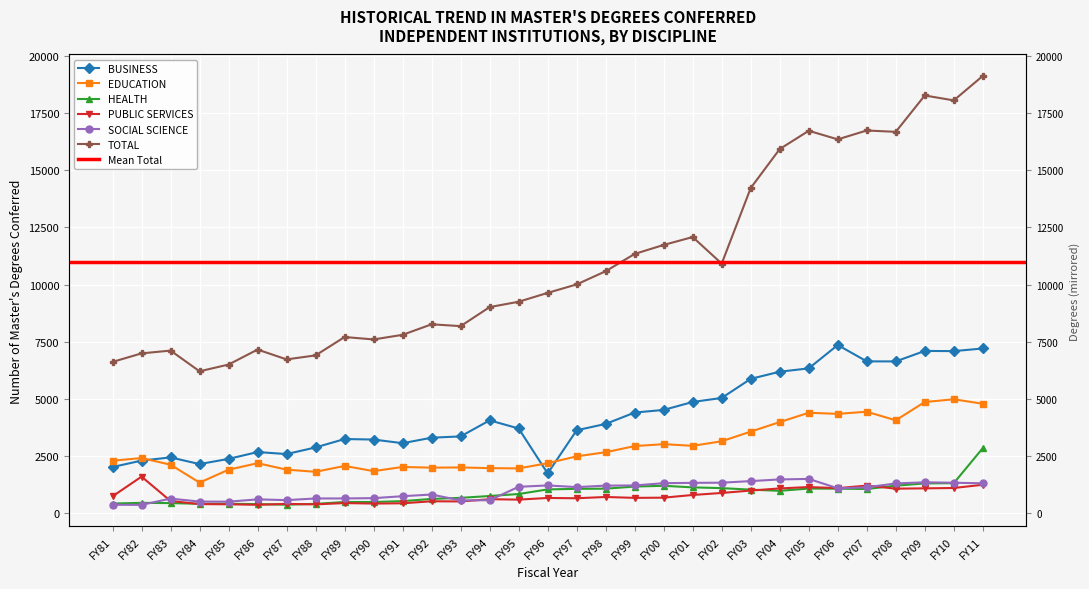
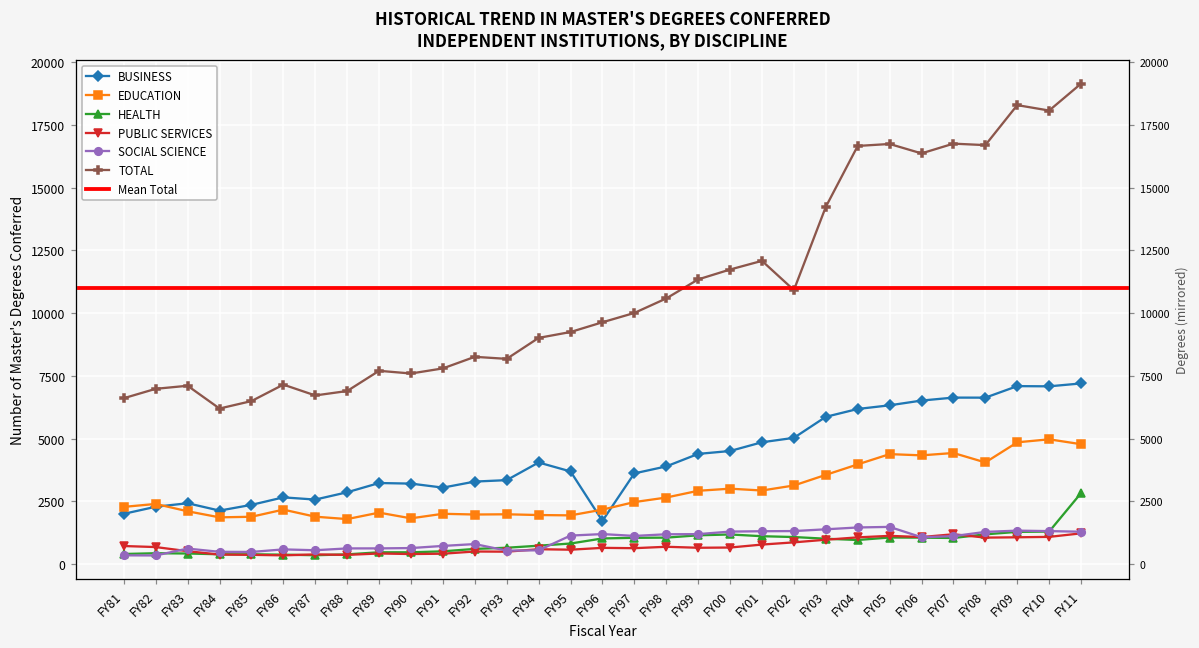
PUBLIC SERVICES, FY82: 1600 -> 700
EDUCATION, FY84: 1300 -> 1900
TOTAL, FY04: 15900 -> 16700
BUSINESS, FY06: 7400 -> 6500
